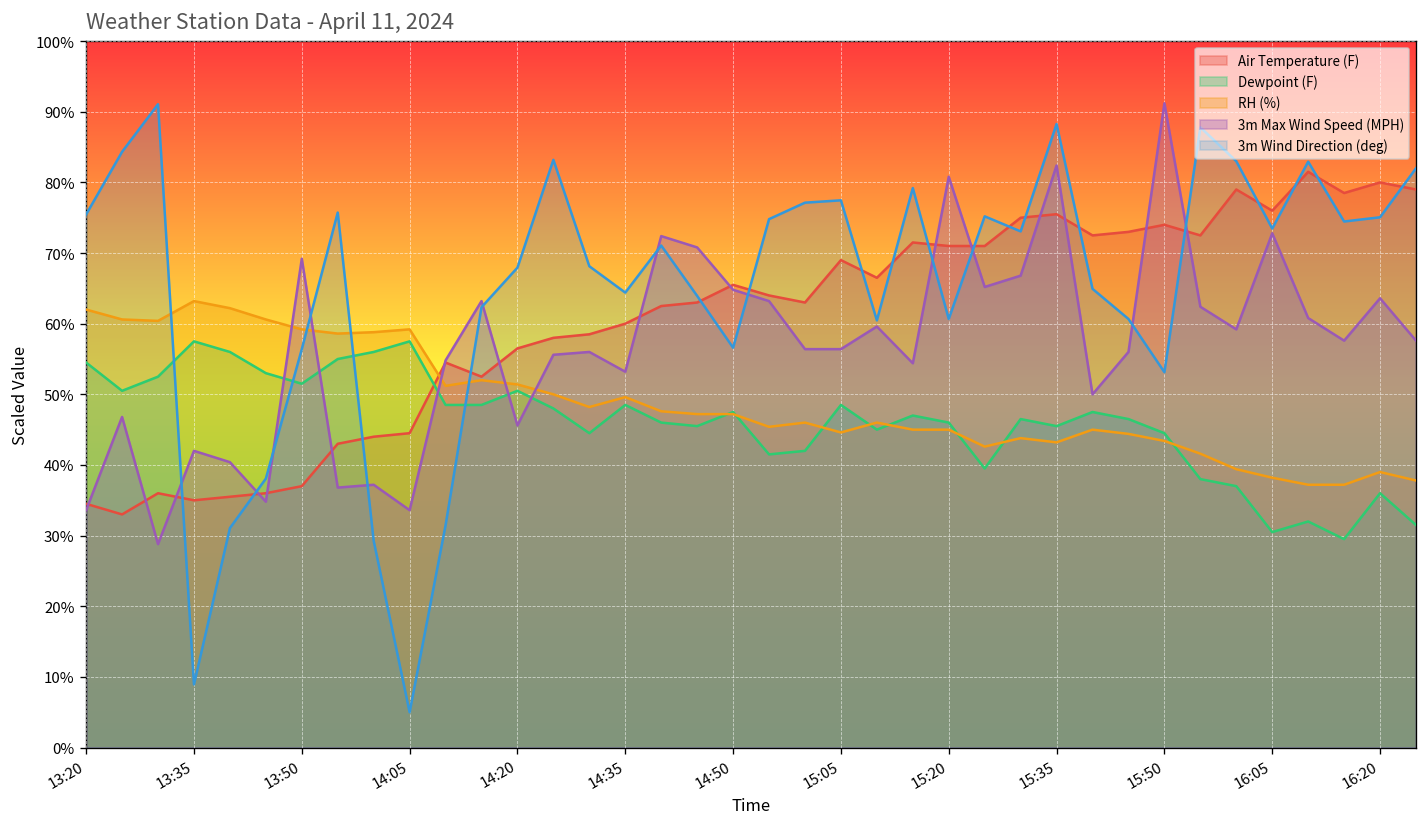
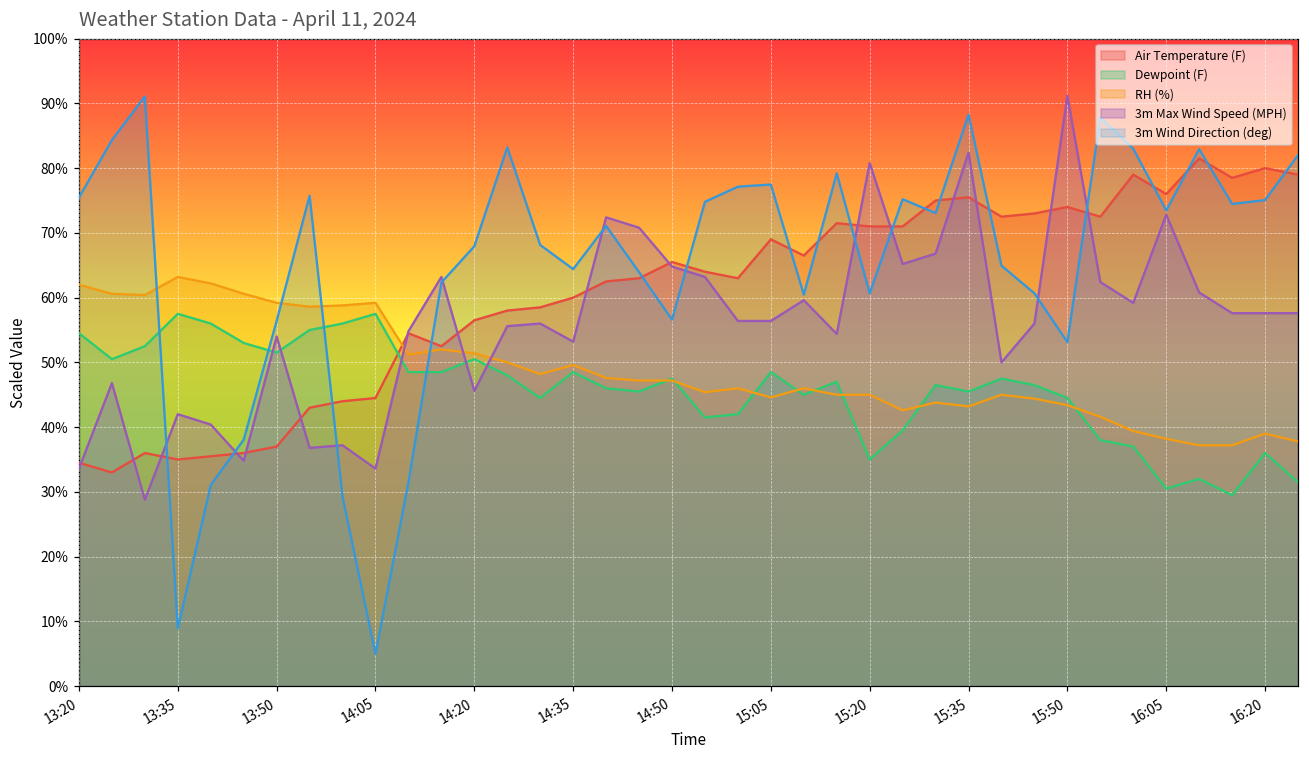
3m Max Wind Speed (MPH), 13:50: 69% -> 54%
Dewpoint (F), 15:20: 46% -> 35%
3m Max Wind Speed (MPH), 16:20: 64% -> 58%
